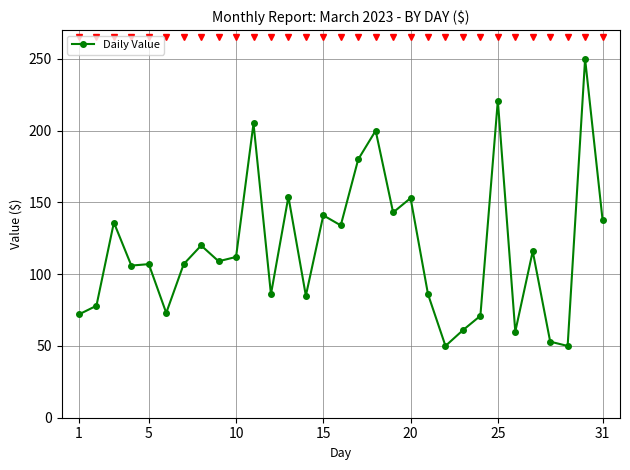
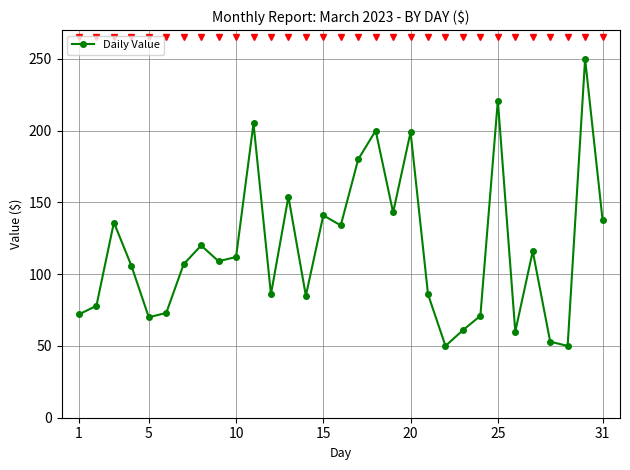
Daily Value, 5: 107 -> 70
Daily Value, 20: 153 -> 199
